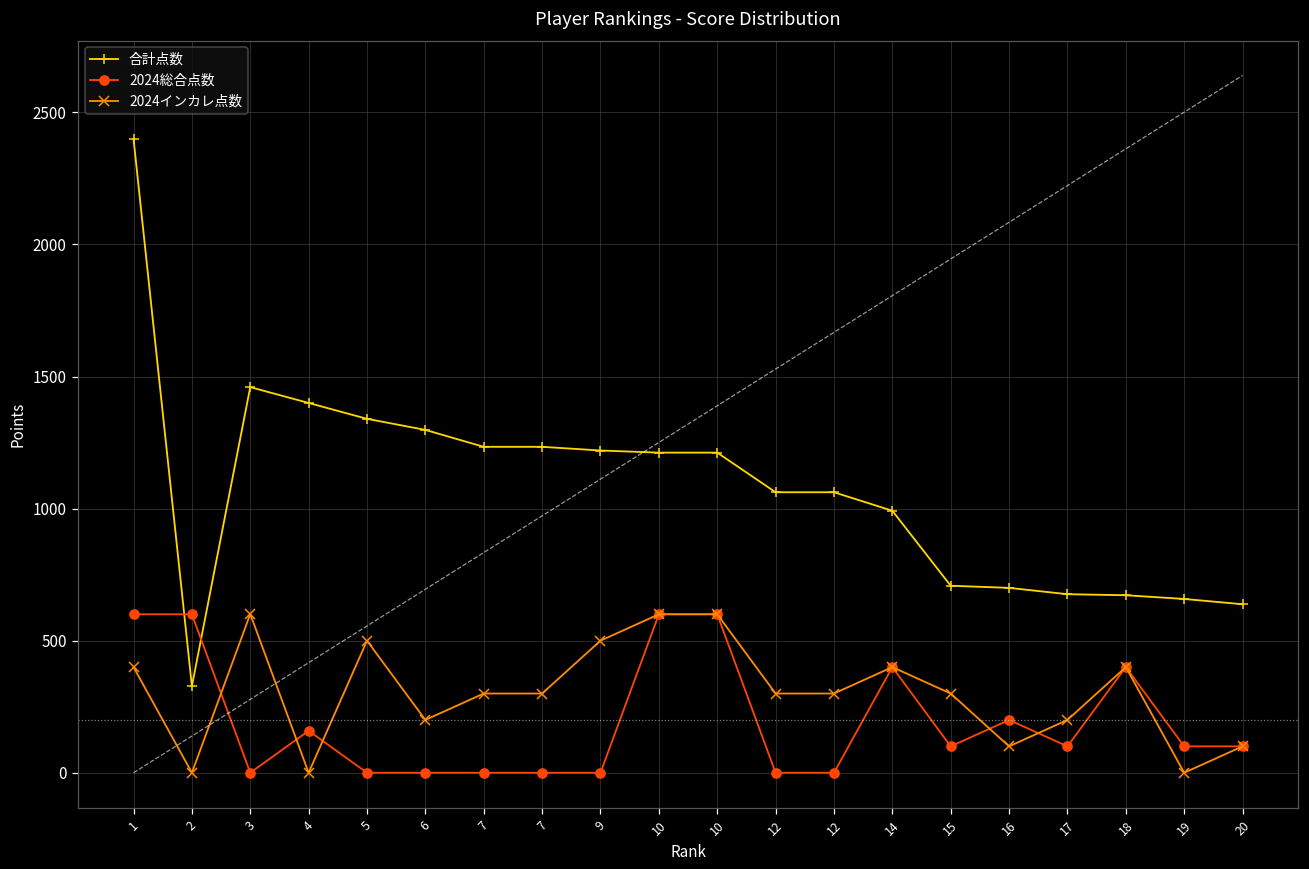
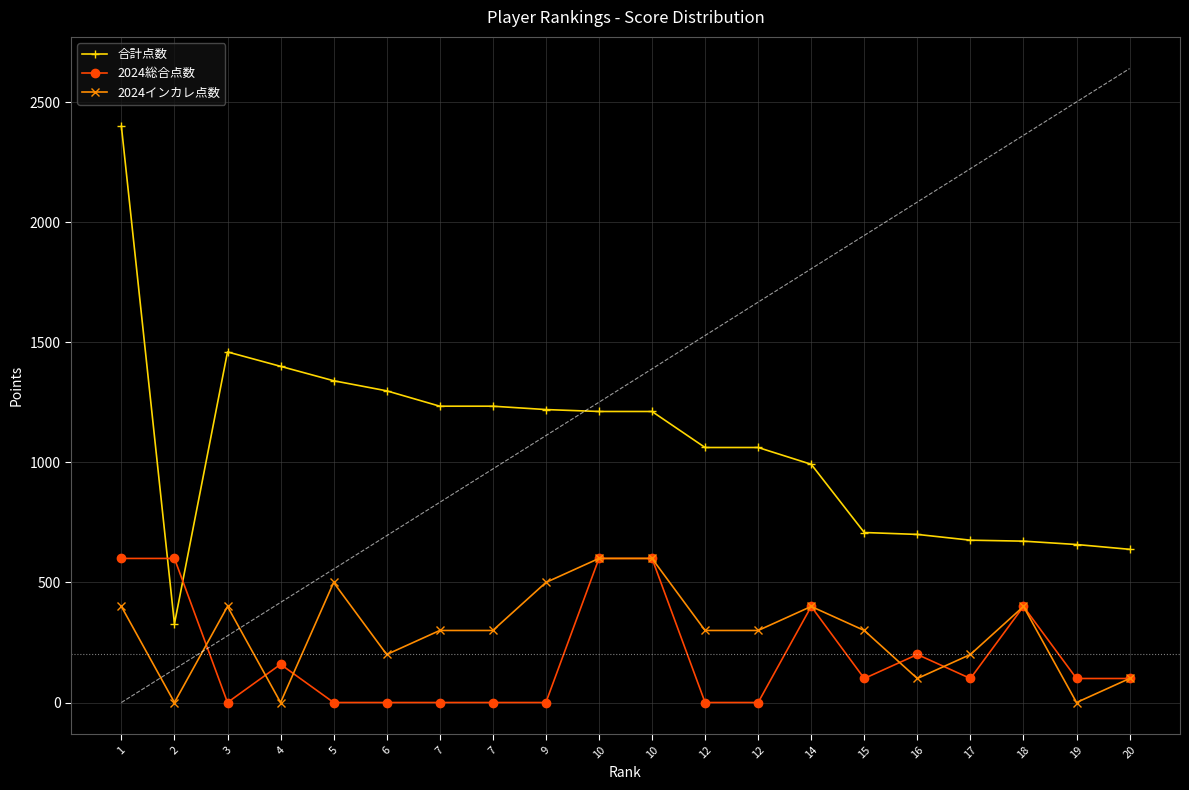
2024インカレ点数, 3: 600 -> 400
